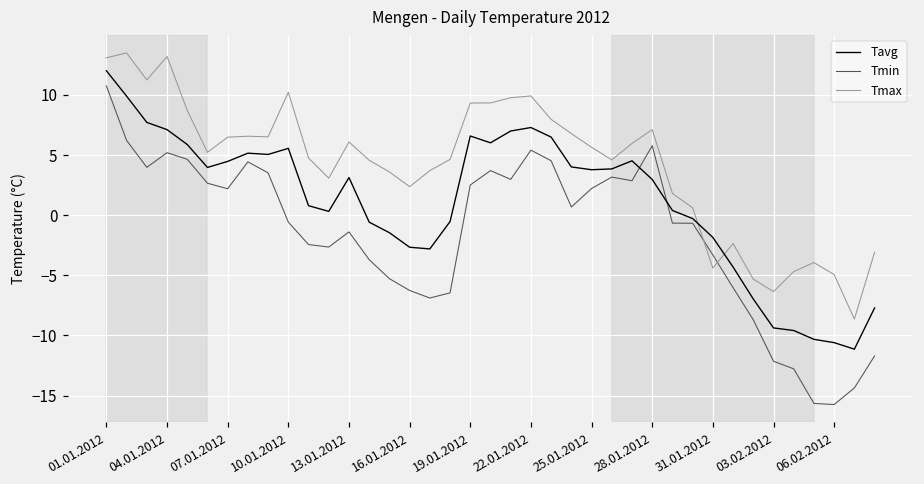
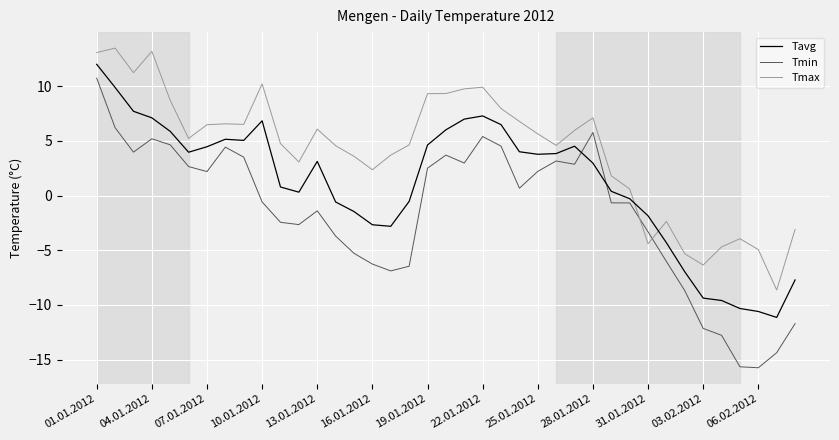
Tavg, 10.01.2012: 5.6 -> 6.8
Tavg, 19.01.2012: 6.6 -> 4.6
